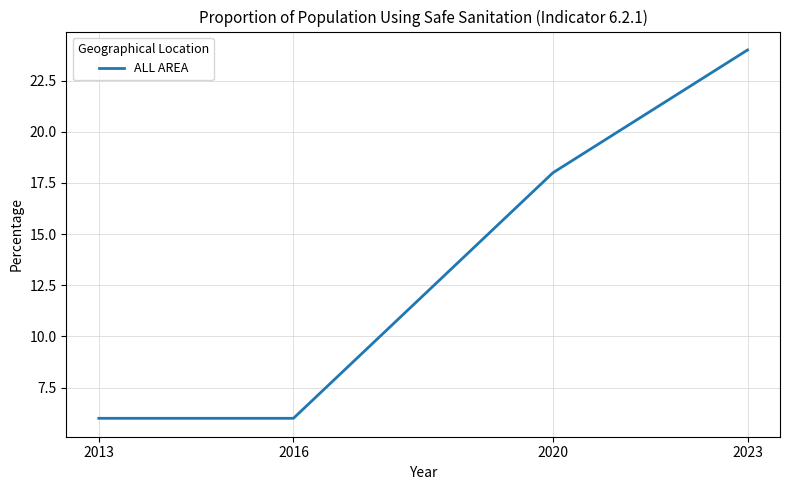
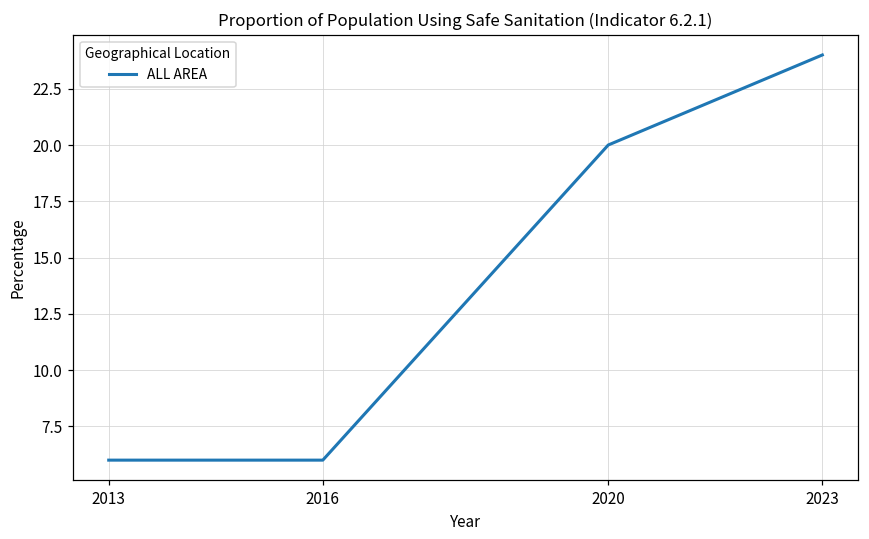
2020: 18 -> 20
